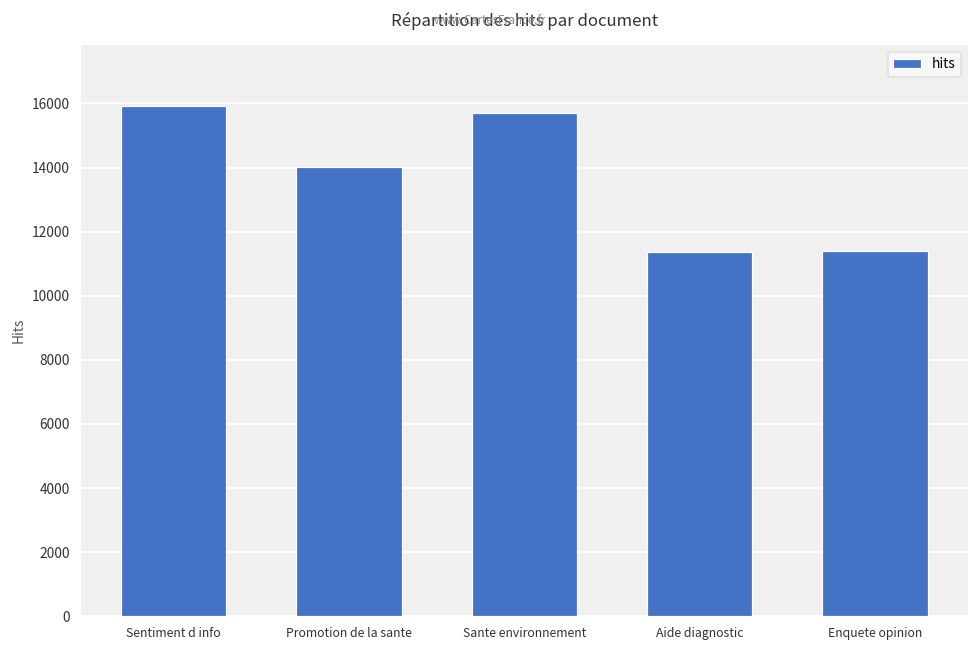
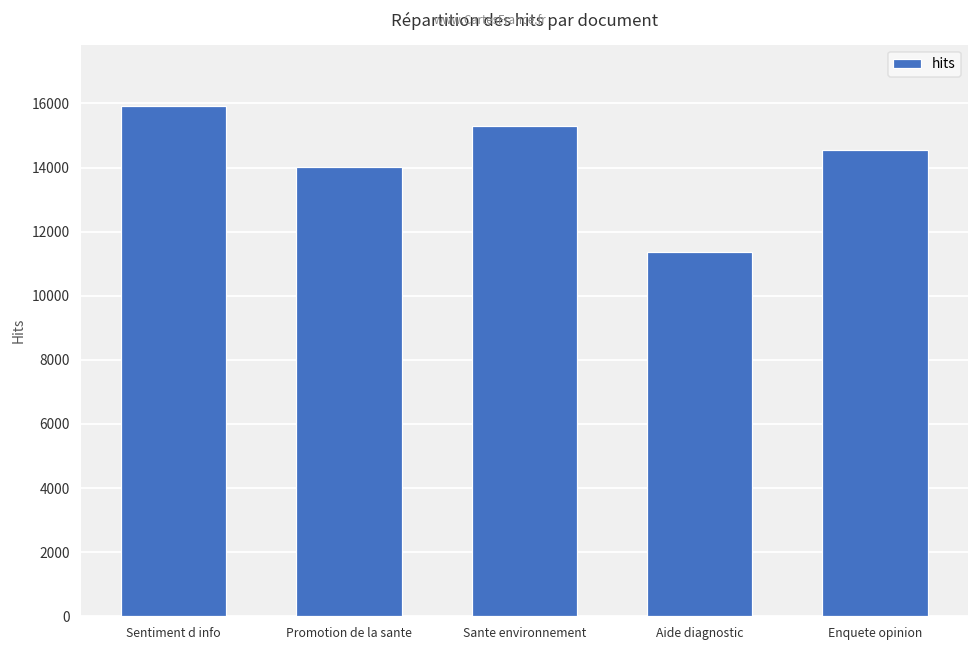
Sante environnement: 15700 -> 15300
Enquete opinion: 11400 -> 14600
